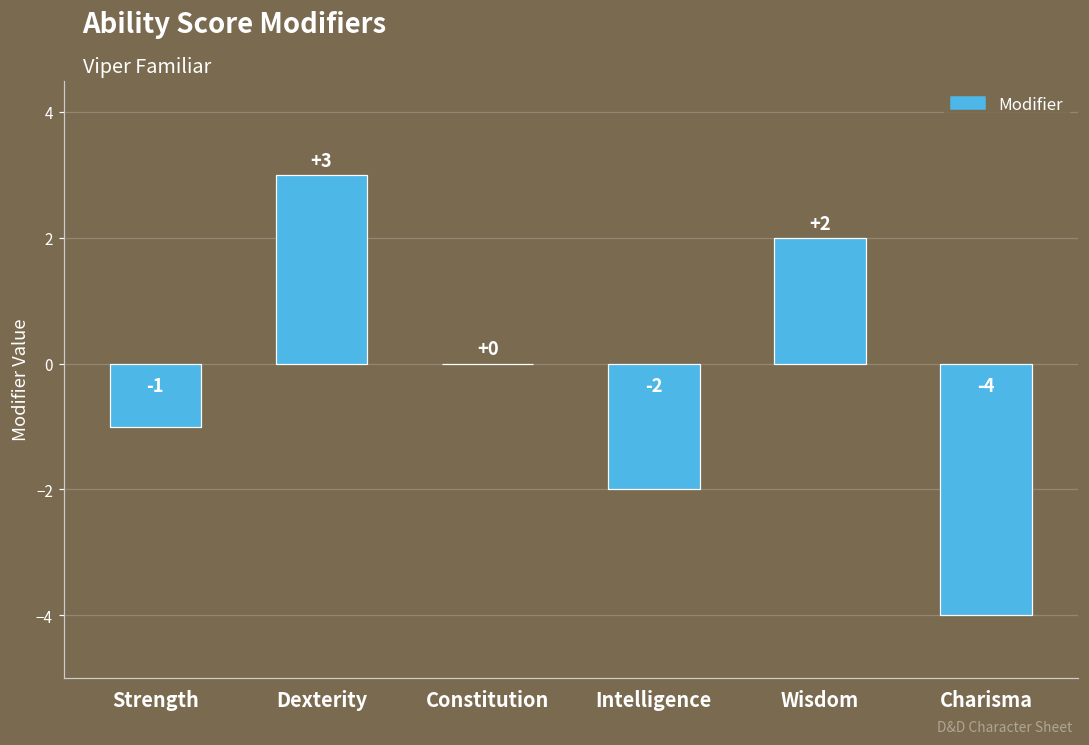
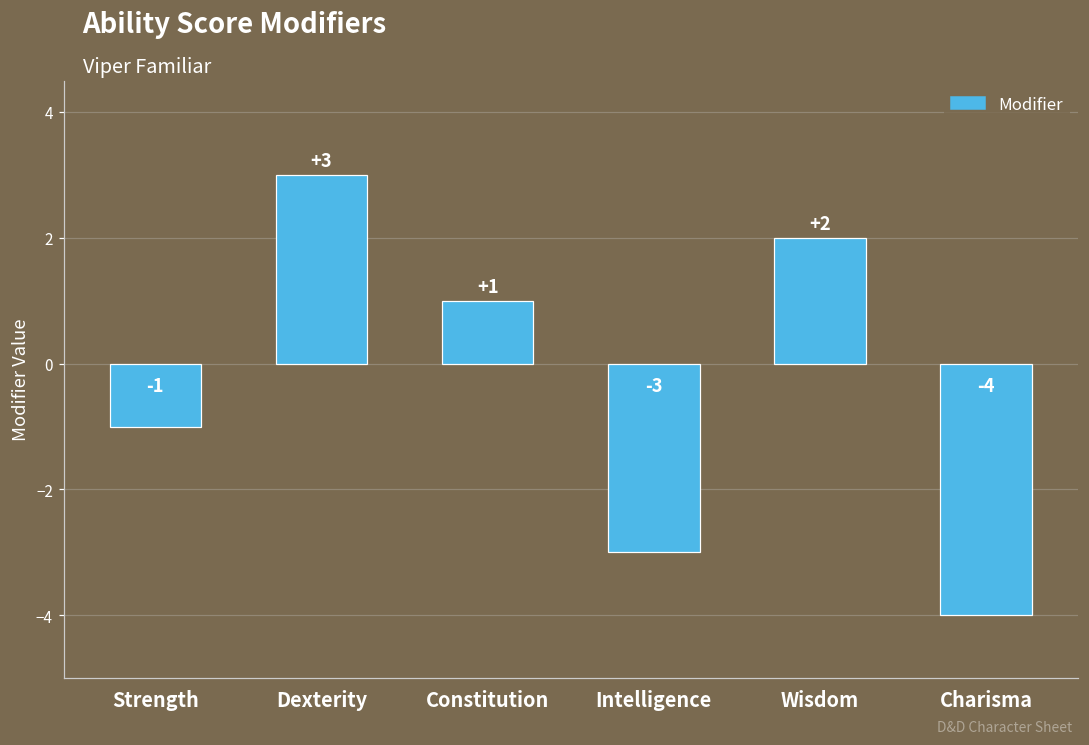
Constitution: +0 -> +1
Intelligence: -2 -> -3
